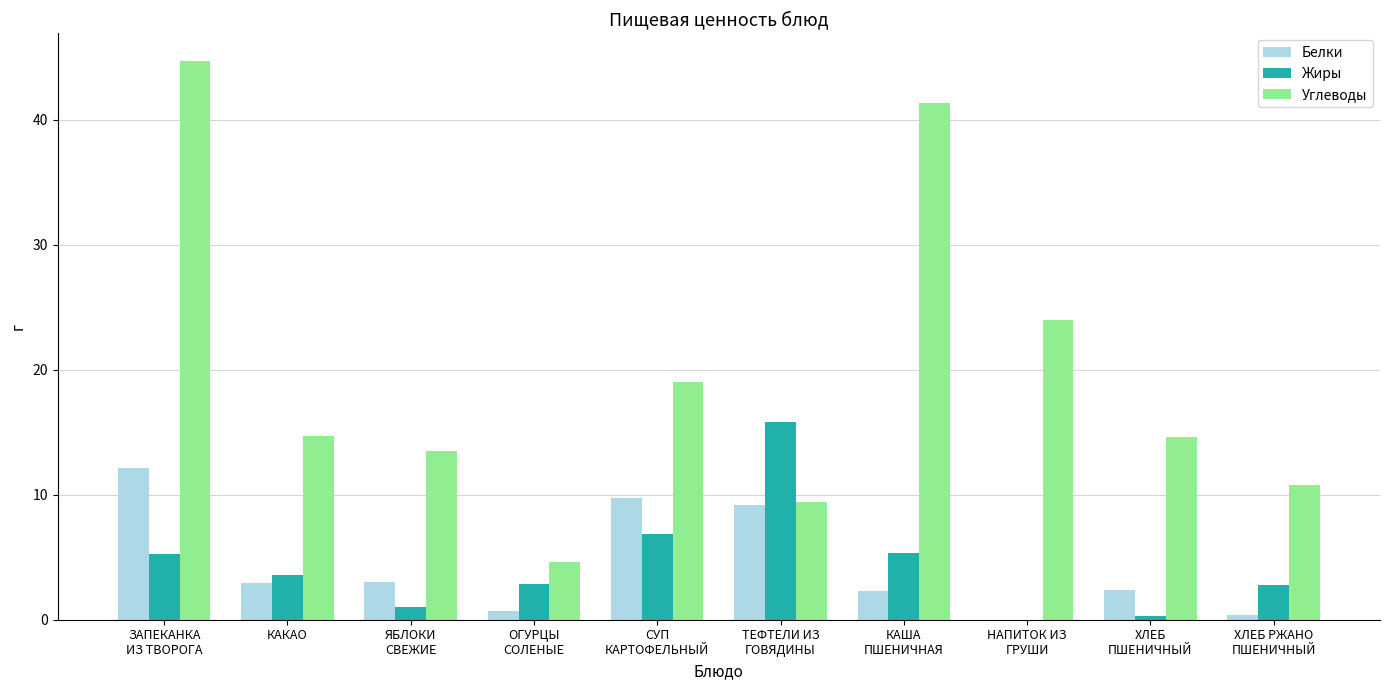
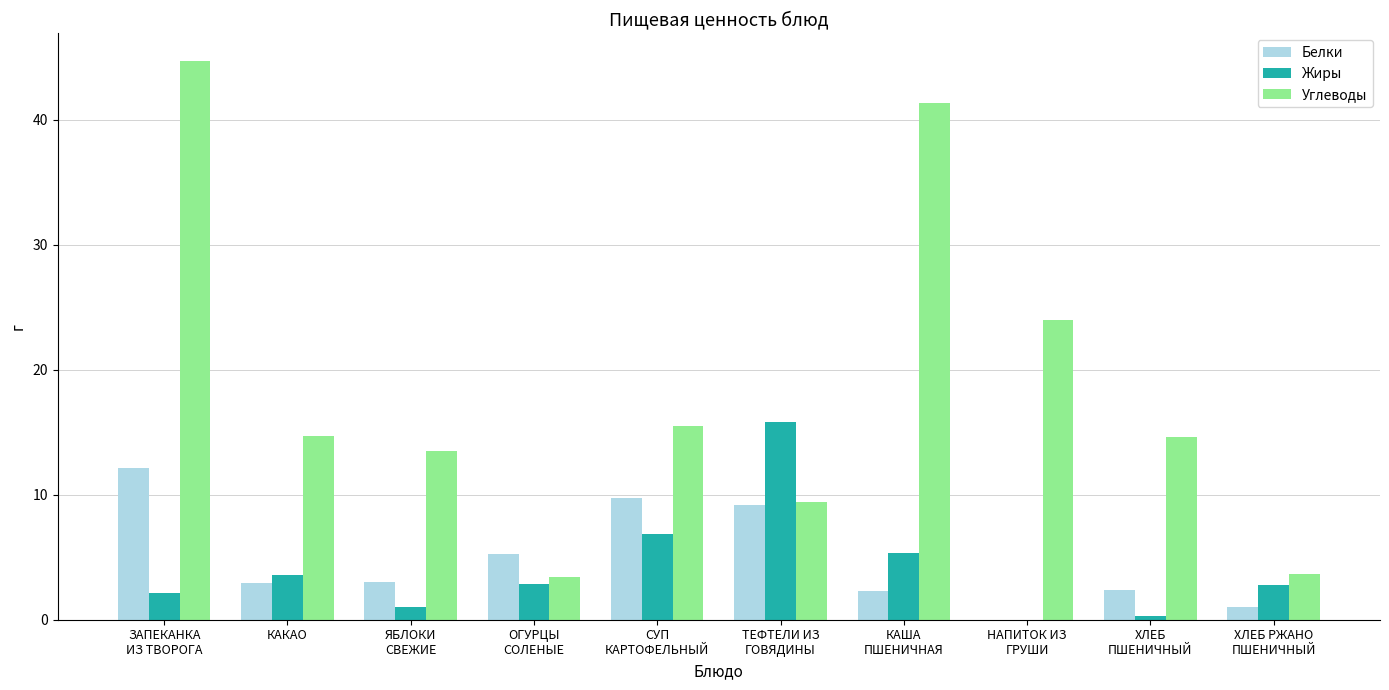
Жиры, ЗАПЕКАНКА ИЗ ТВОРОГА: 5.2 -> 2.2
Белки, ОГУРЦЫ СОЛЕНЫЕ: 0.7 -> 5.3
Углеводы, ОГУРЦЫ СОЛЕНЫЕ: 4.6 -> 3.4
Углеводы, СУП КАРТОФЕЛЬНЫЙ: 19.0 -> 15.5
Белки, ХЛЕБ РЖАНО ПШЕНИЧНЫЙ: 0.4 -> 1.1
Углеводы, ХЛЕБ РЖАНО ПШЕНИЧНЫЙ: 10.7 -> 3.7
